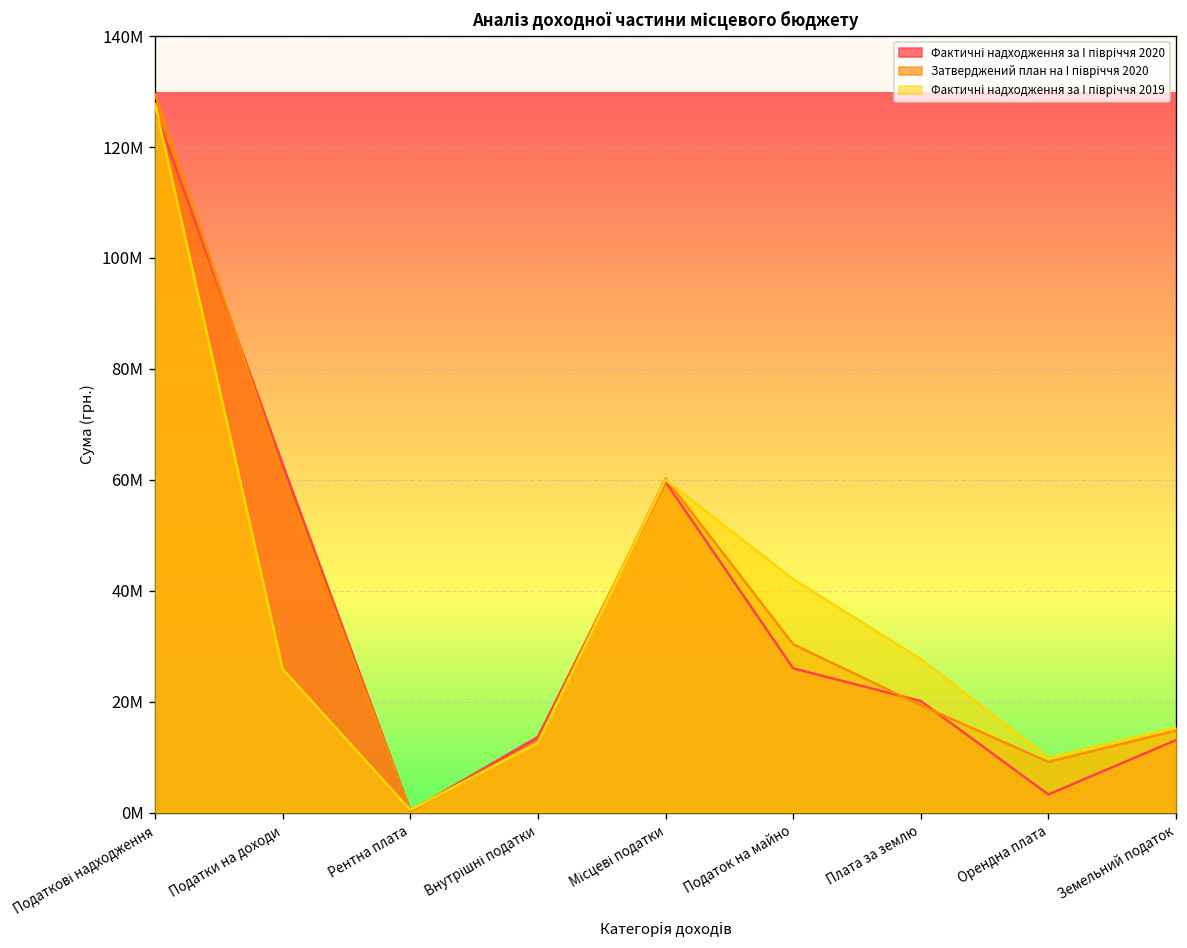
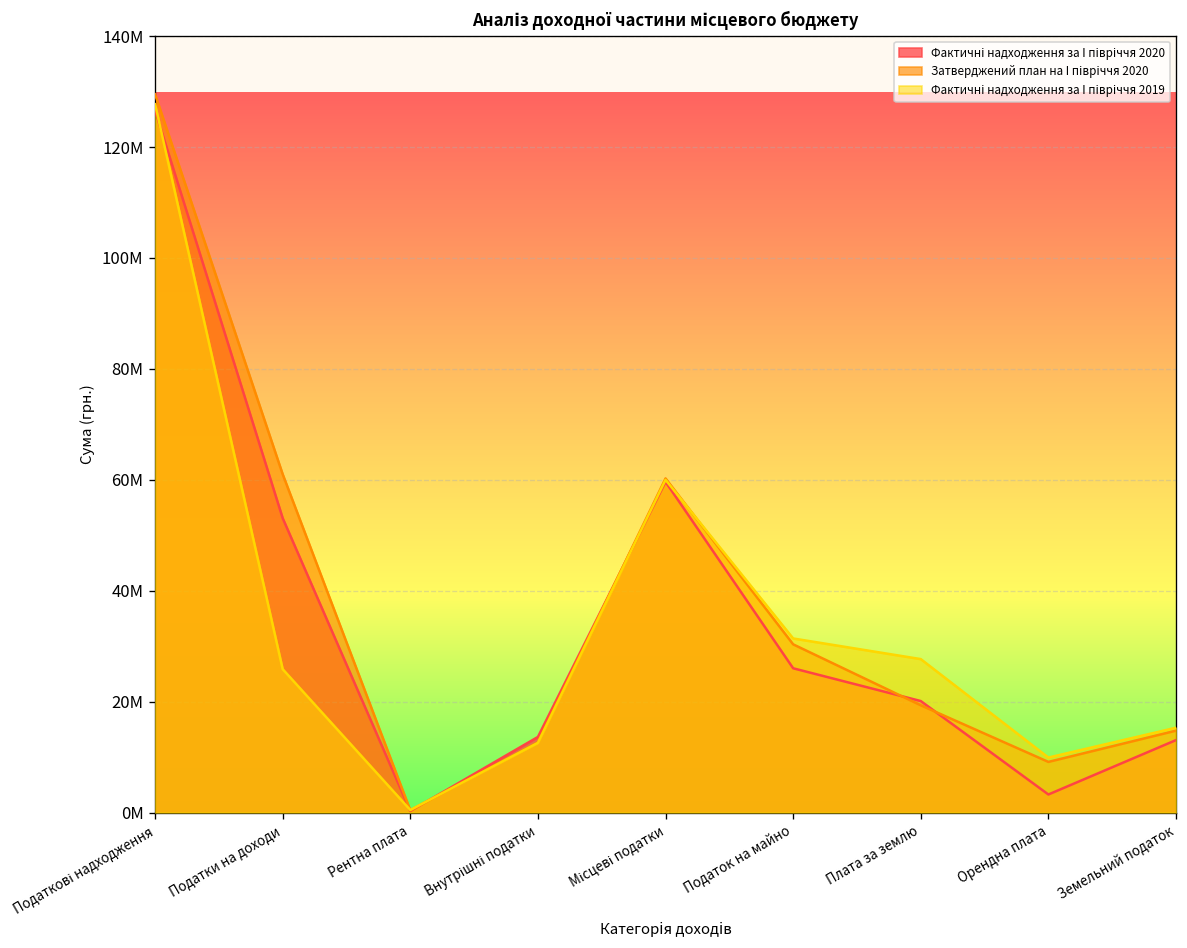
Фактичні надходження за І півріччя 2020, Податки на доходи: 63000000 -> 53000000
Фактичні надходження за І півріччя 2019, Податок на майно: 42000000 -> 31000000
